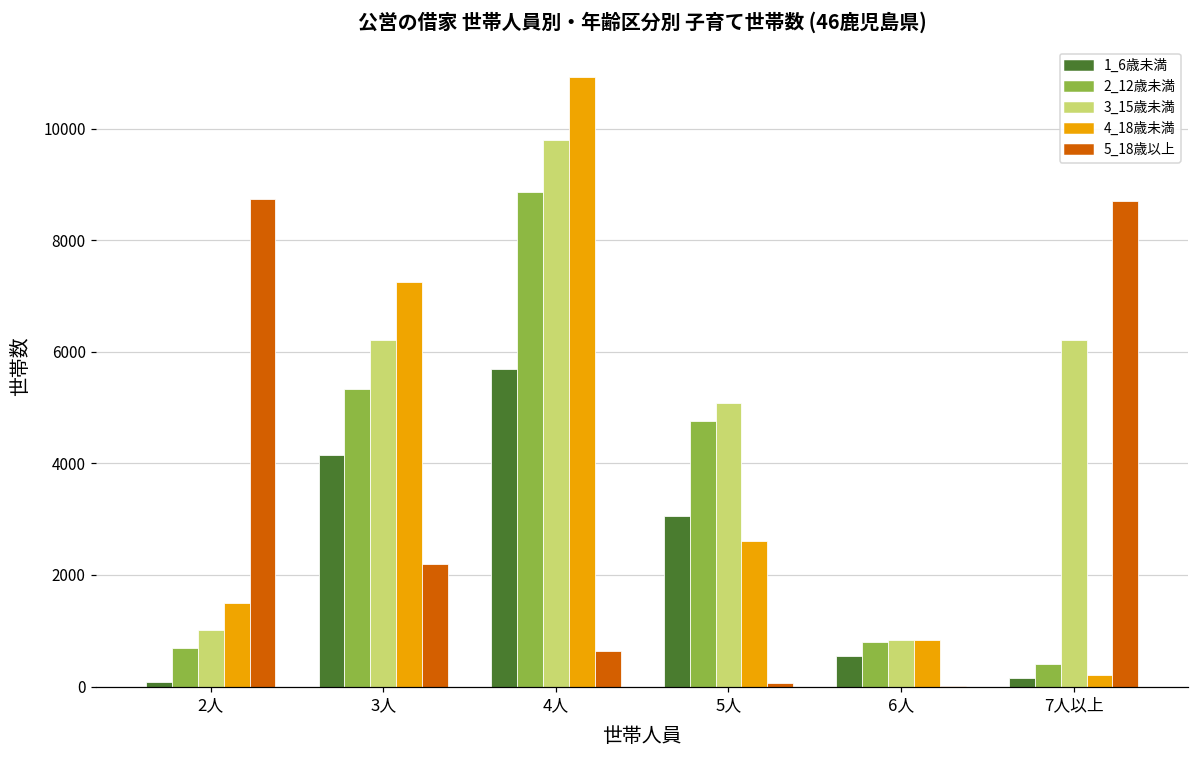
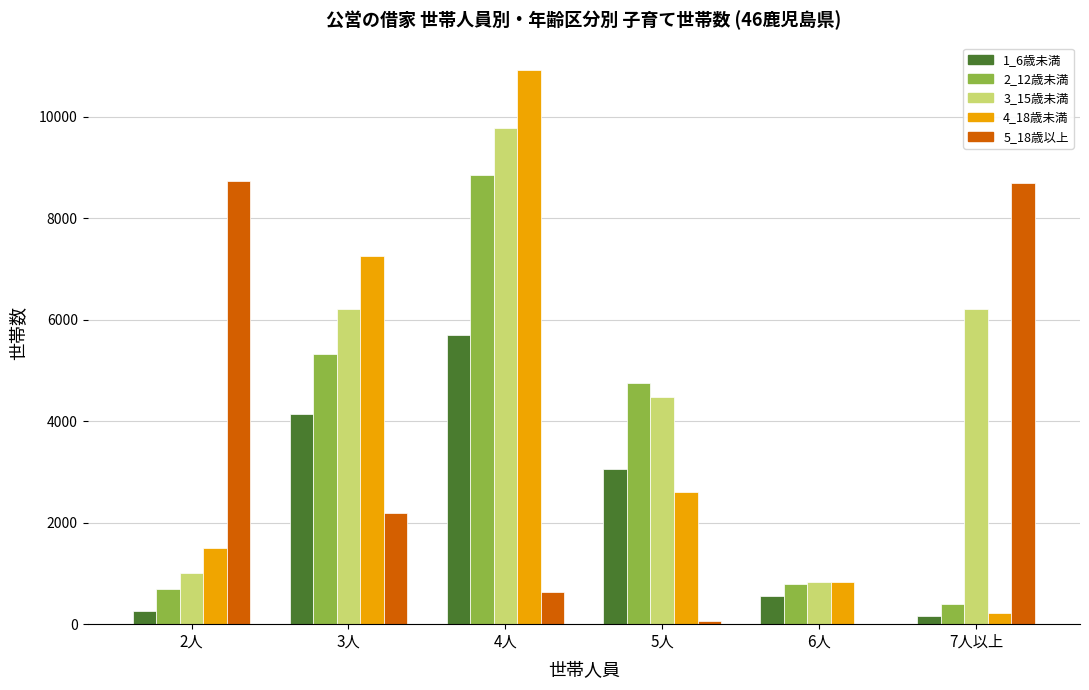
1_6歳未満, 2人: 100 -> 300
3_15歳未満, 5人: 5100 -> 4500
